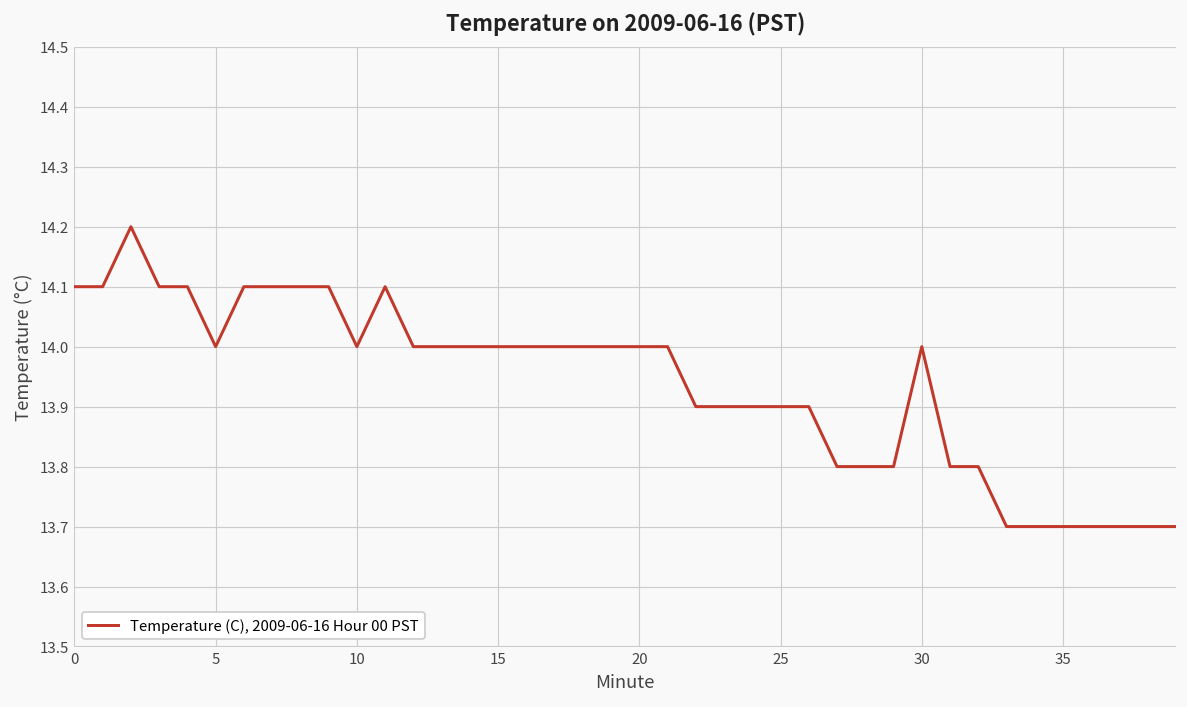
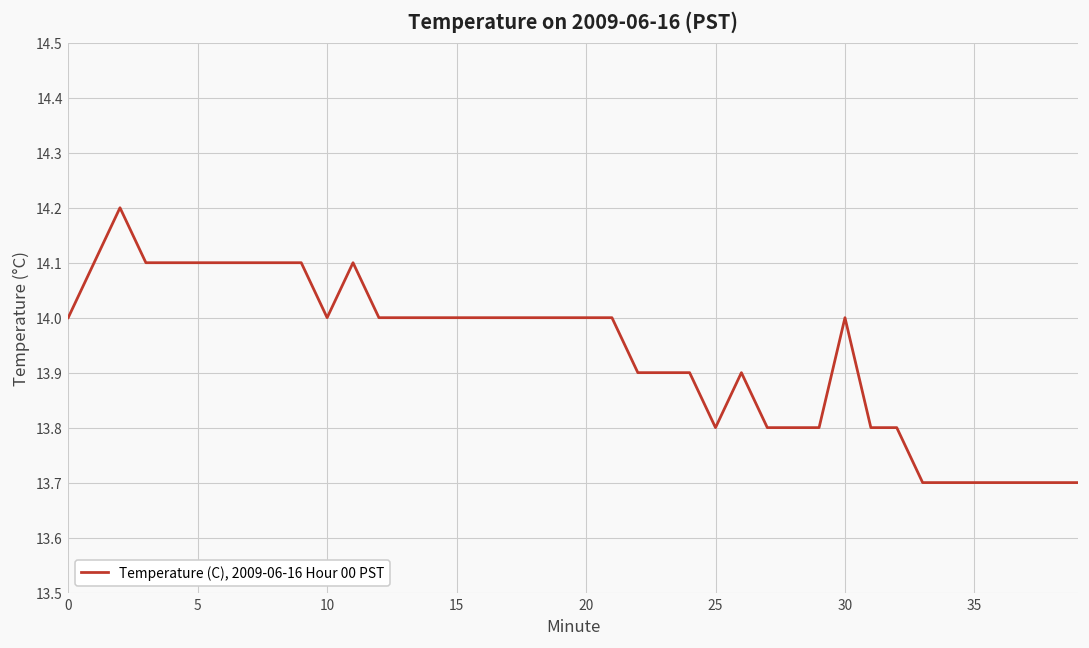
0: 14.1 -> 14.0
5: 14.0 -> 14.1
25: 13.9 -> 13.8
